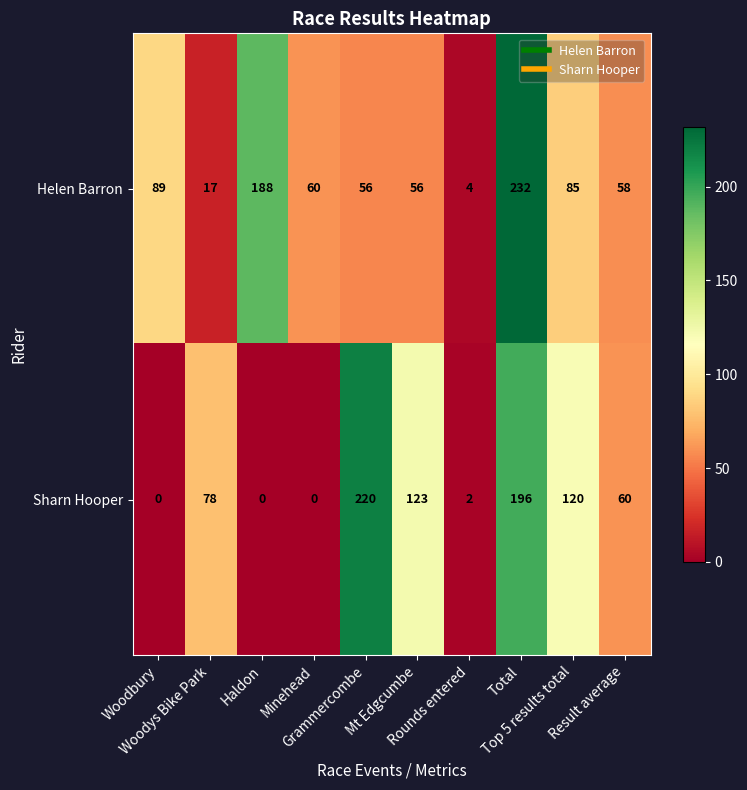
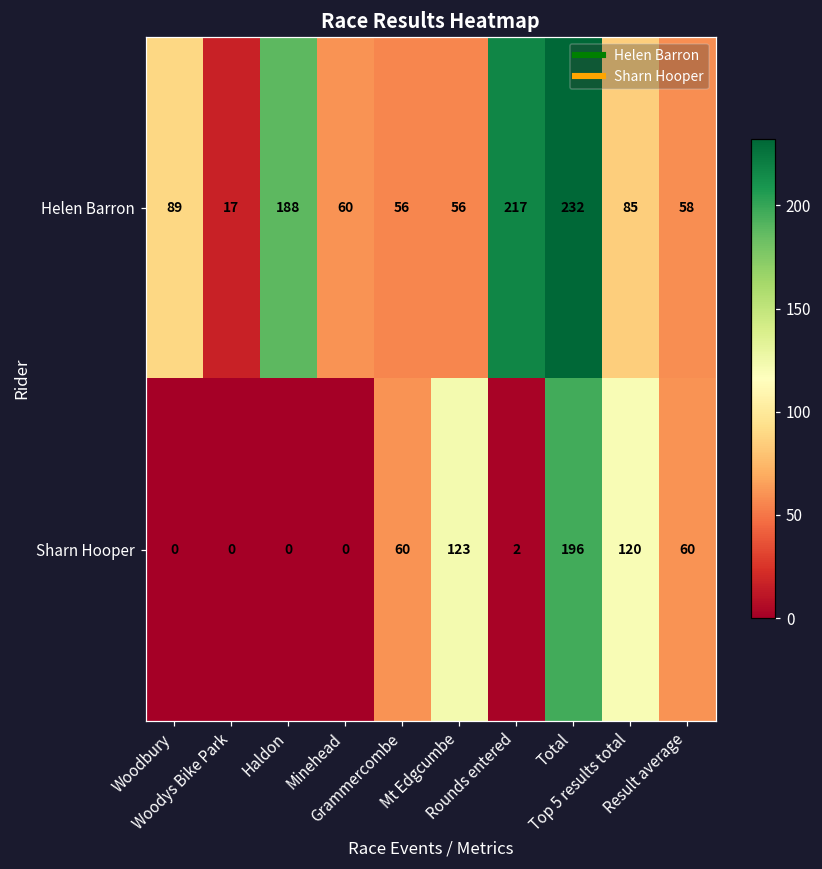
Helen Barron, Rounds entered: 4 -> 217
Sharn Hooper, Woodys Bike Park: 78 -> 0
Sharn Hooper, Grammercombe: 220 -> 60
